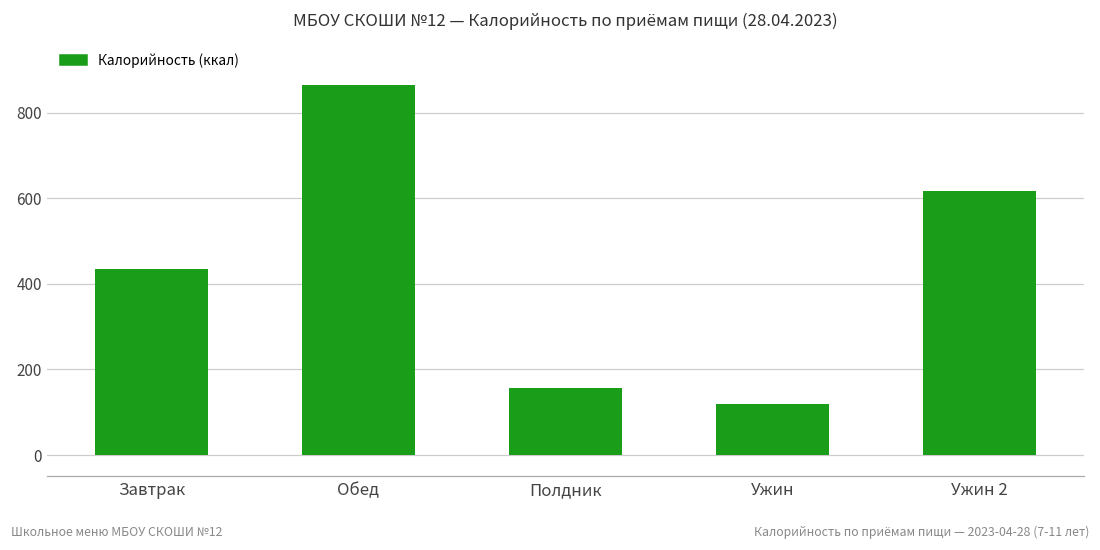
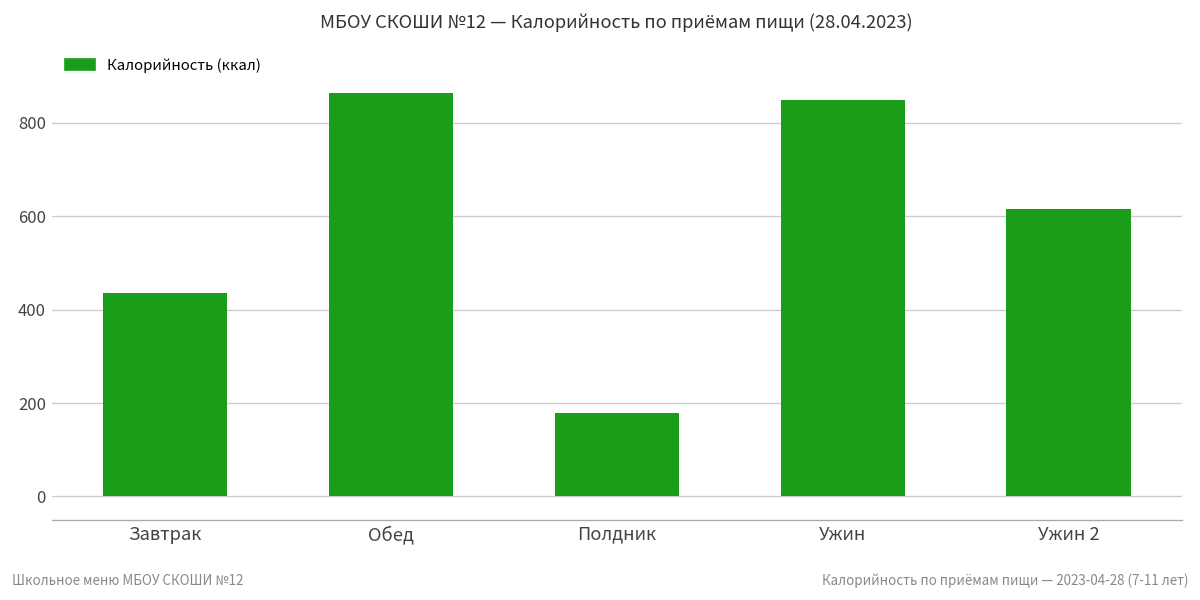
Полдник: 160 -> 180
Ужин: 120 -> 850
